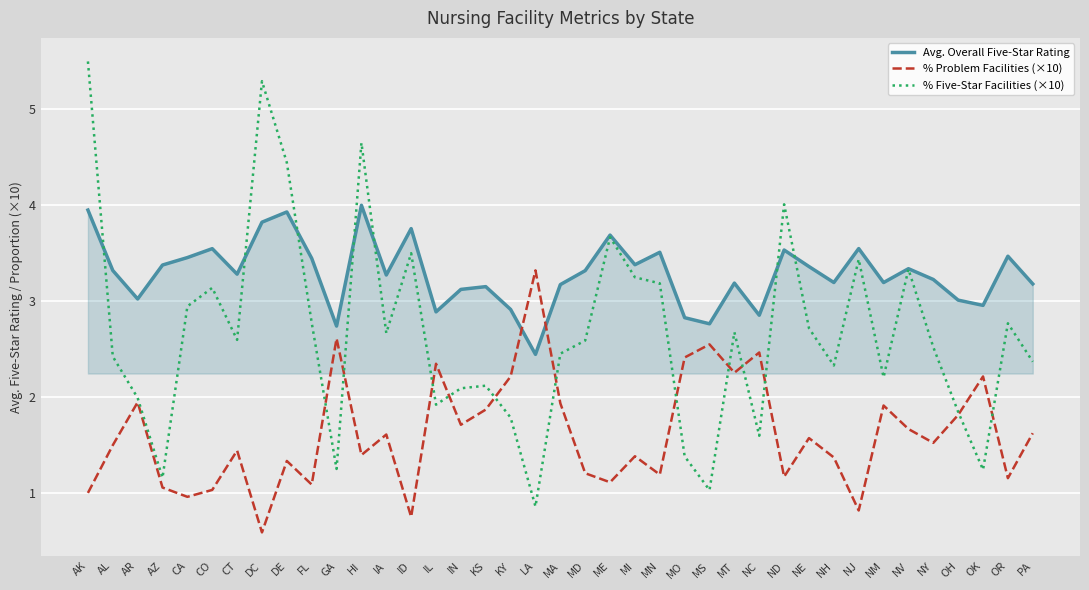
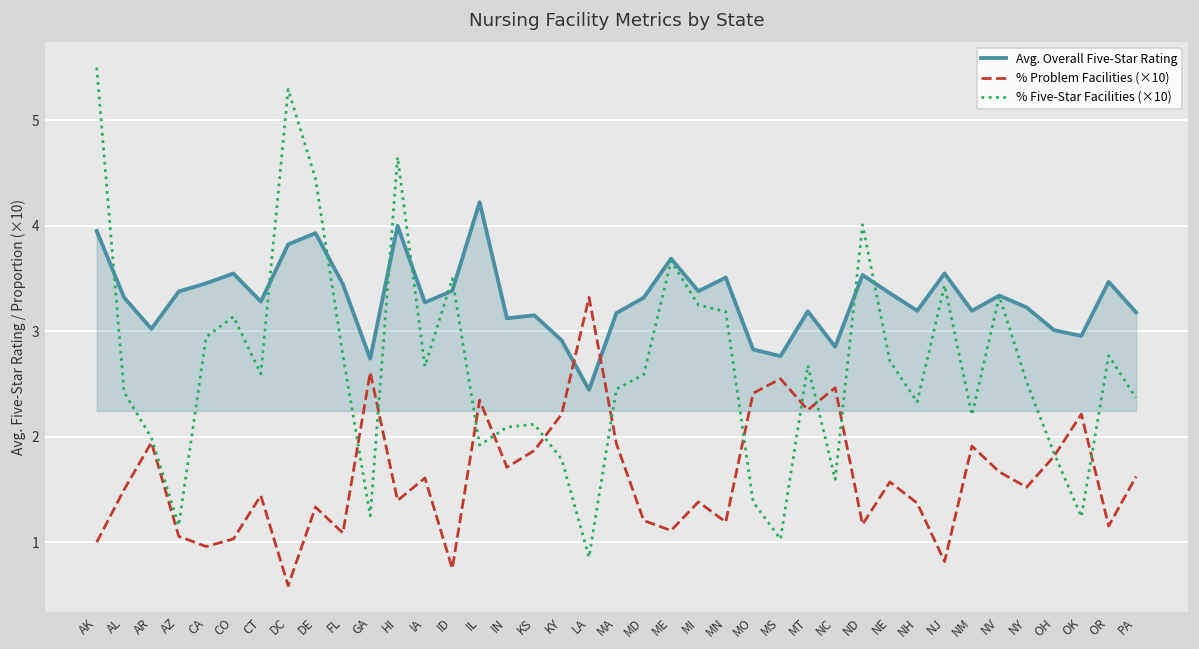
Avg. Overall Five-Star Rating, ID: 3.8 -> 3.4
Avg. Overall Five-Star Rating, IL: 2.9 -> 4.2
